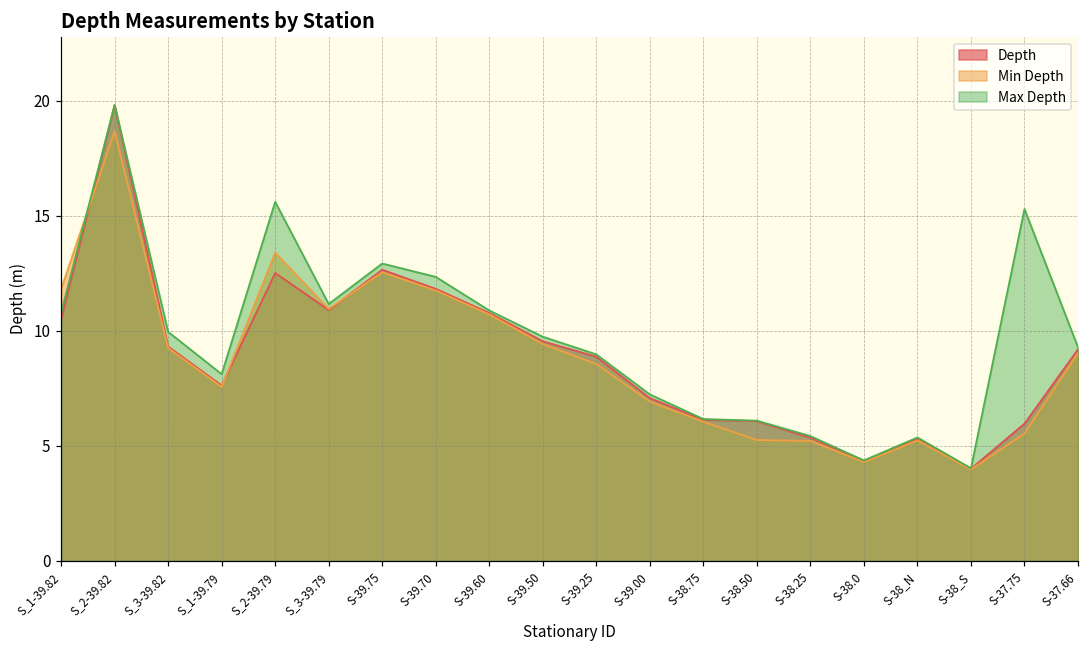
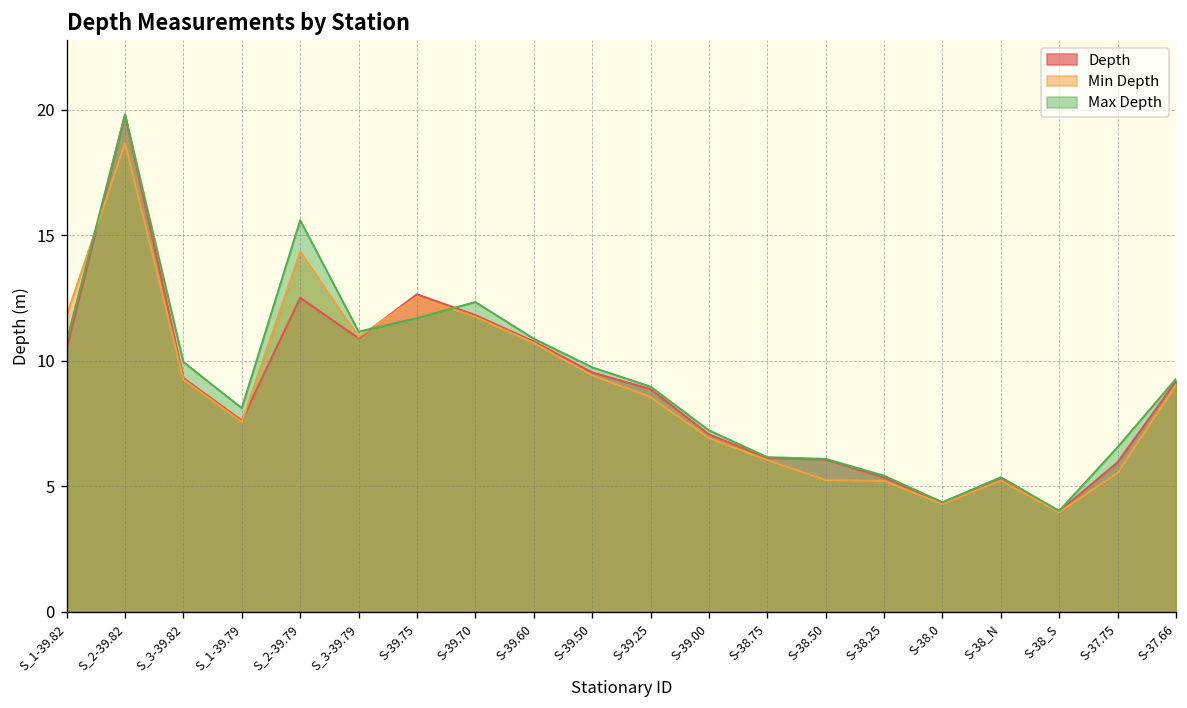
Min Depth, S_2-39.79: 13.4 -> 14.4
Max Depth, S-39.75: 12.9 -> 11.7
Max Depth, S-37.75: 15.3 -> 6.6
